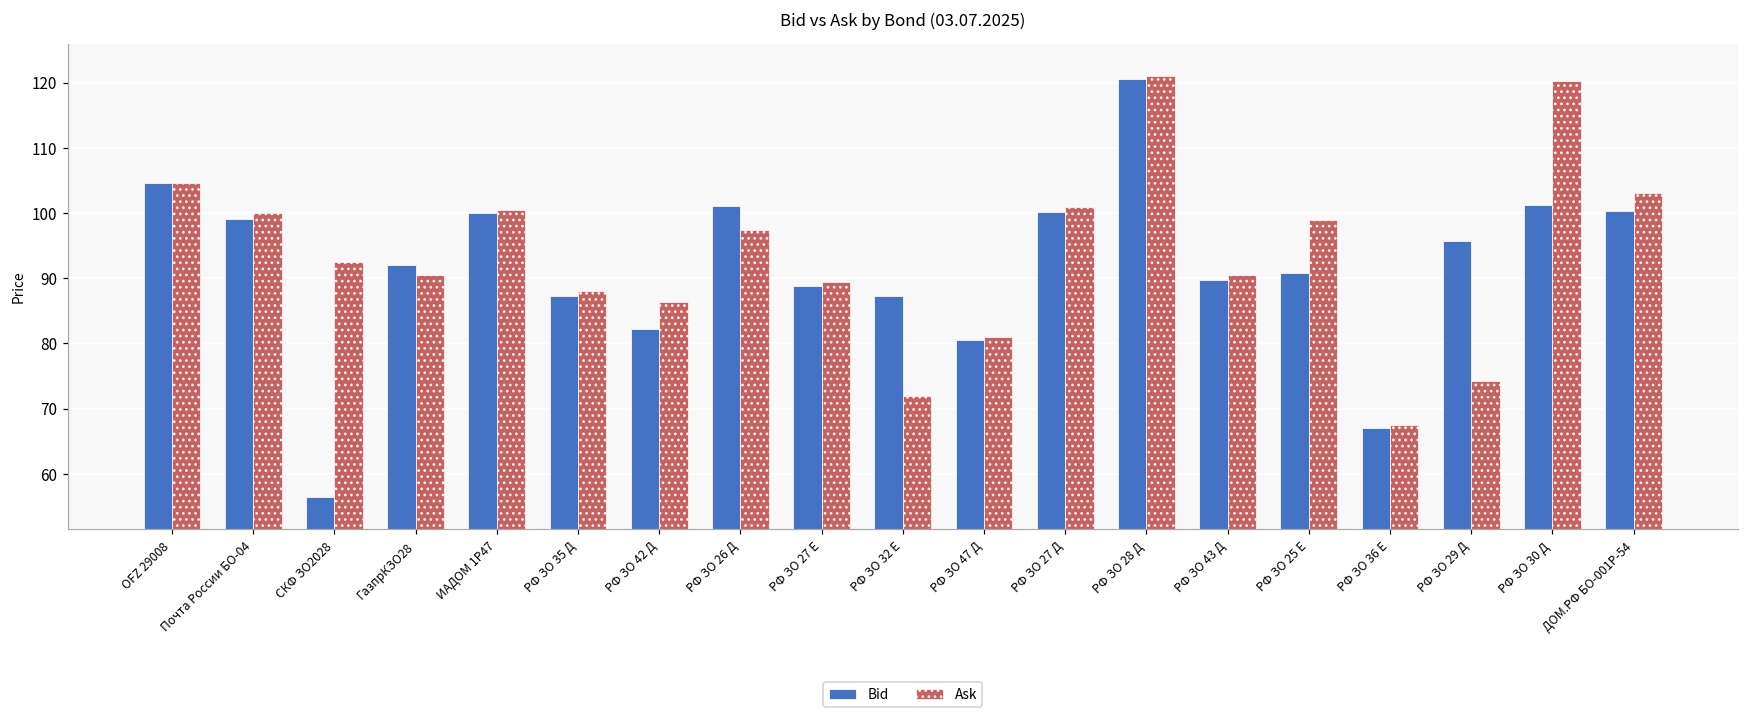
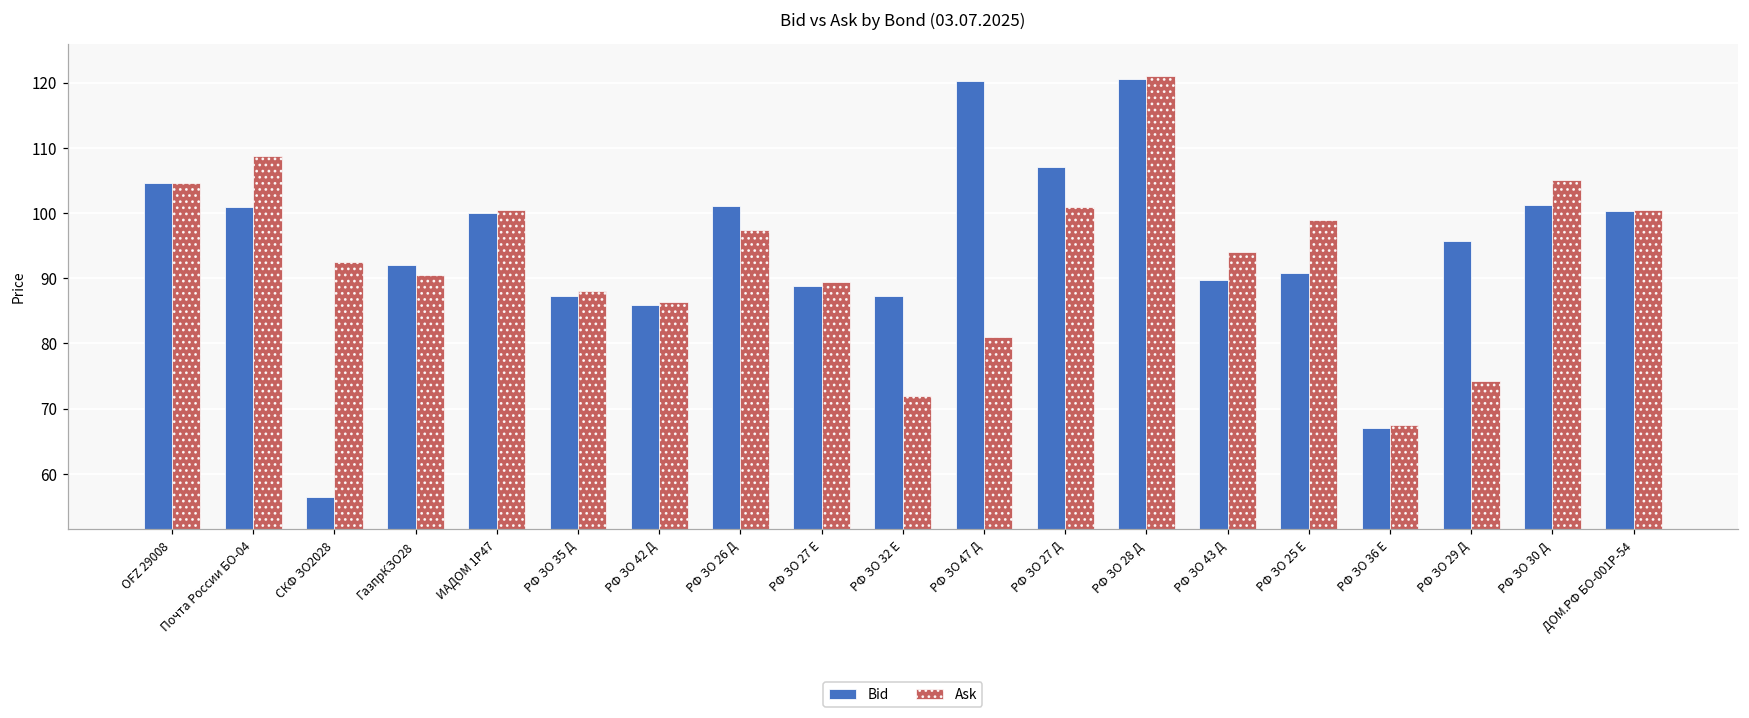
Bid, Почта России БО-04: 99 -> 101
Ask, Почта России БО-04: 100 -> 109
Bid, РФ ЗО 42 Д: 82 -> 86
Bid, РФ ЗО 47 Д: 81 -> 120
Bid, РФ ЗО 27 Д: 100 -> 107
Ask, РФ ЗО 43 Д: 91 -> 94
Ask, РФ ЗО 30 Д: 120 -> 105
Ask, ДОМ.РФ БО-001P-54: 103 -> 101
